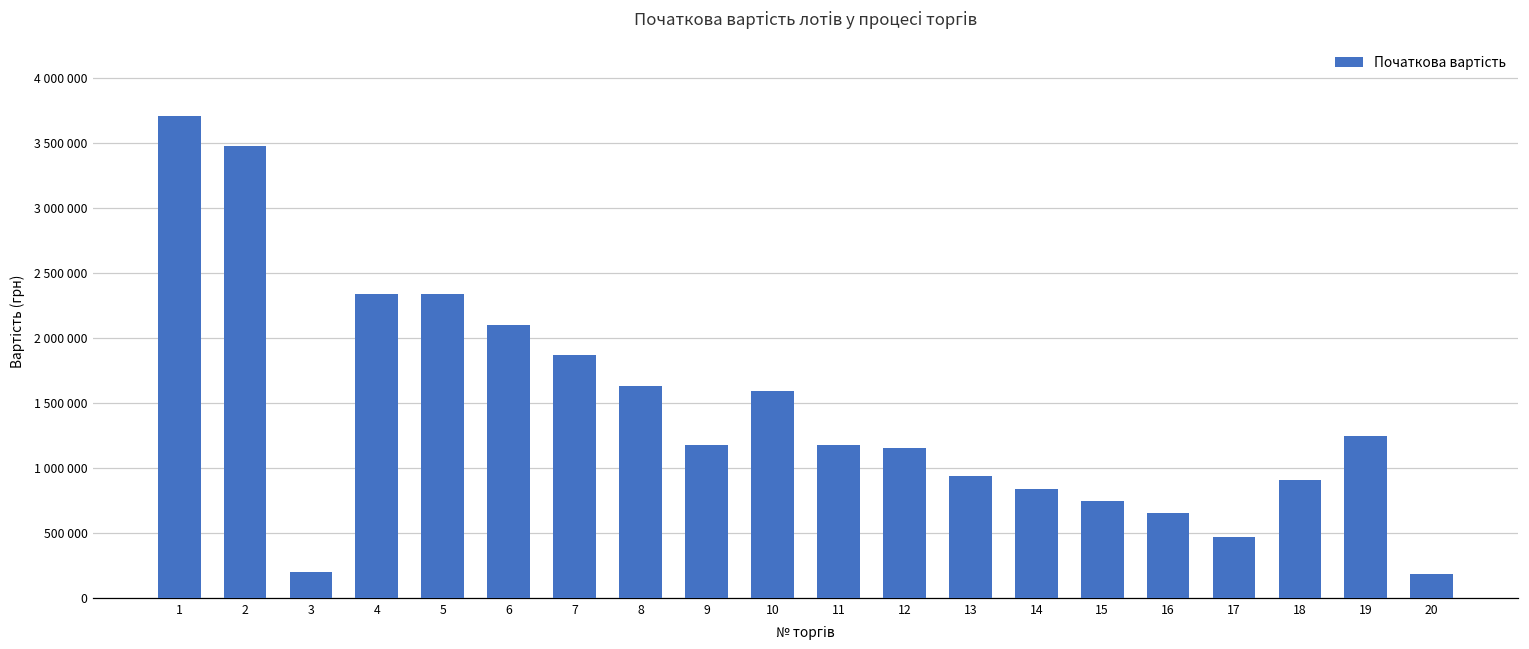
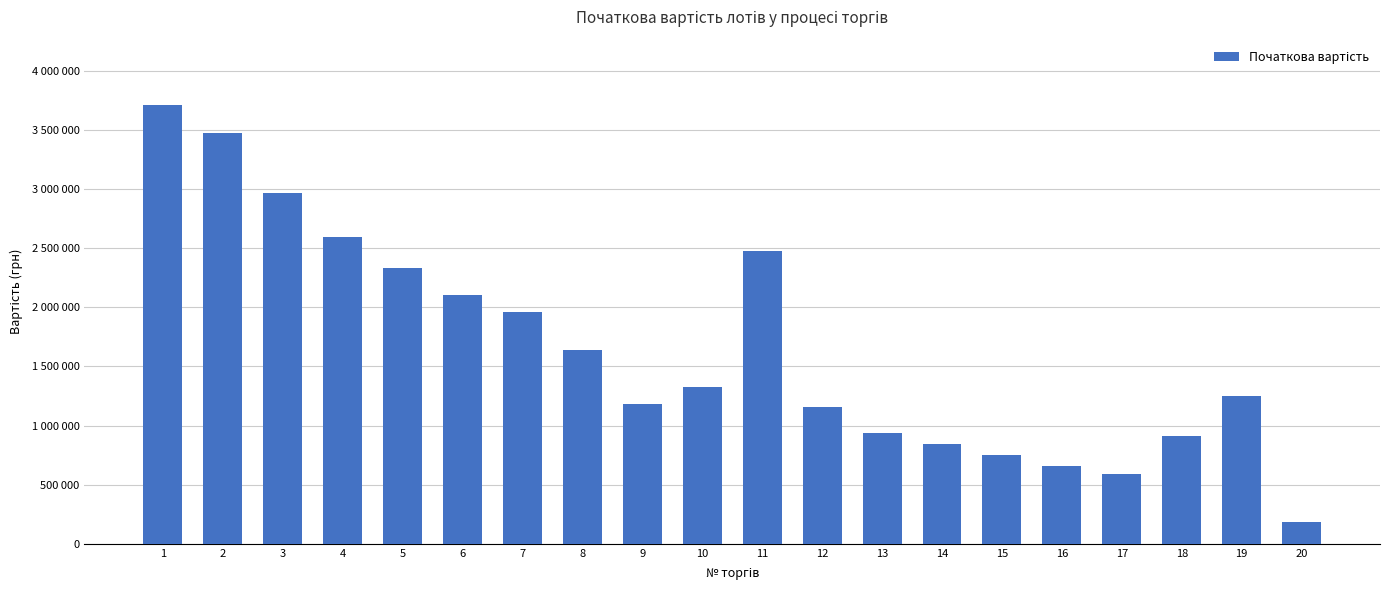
3: 200000 -> 2970000
4: 2340000 -> 2600000
7: 1870000 -> 1960000
10: 1590000 -> 1320000
11: 1180000 -> 2480000
17: 470000 -> 590000
